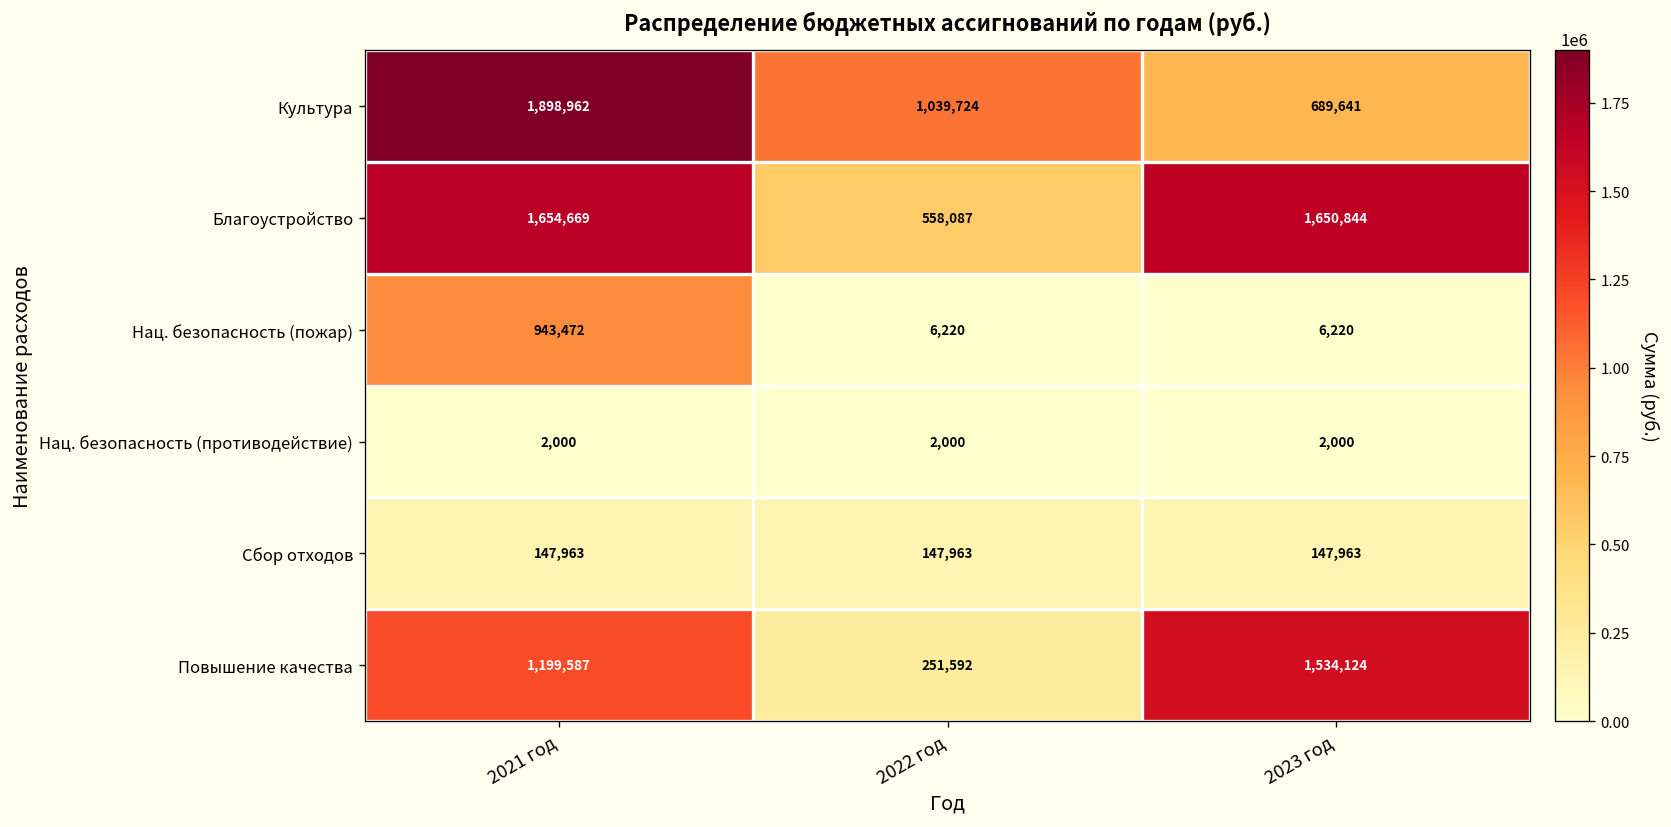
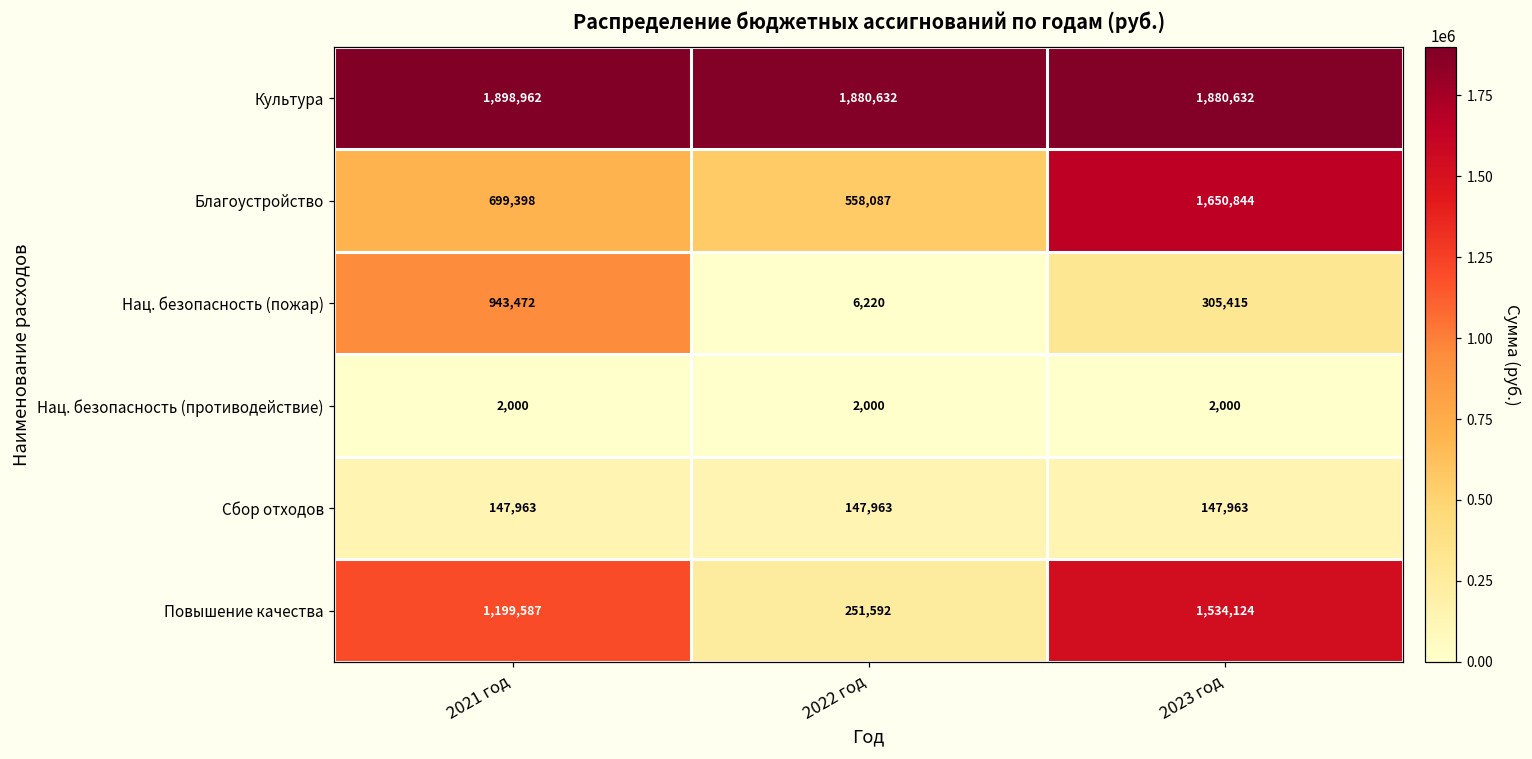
Культура, 2022 год: 1,039,724 -> 1,880,632
Культура, 2023 год: 689,641 -> 1,880,632
Благоустройство, 2021 год: 1,654,669 -> 699,398
Нац. безопасность (пожар), 2023 год: 6,220 -> 305,415
